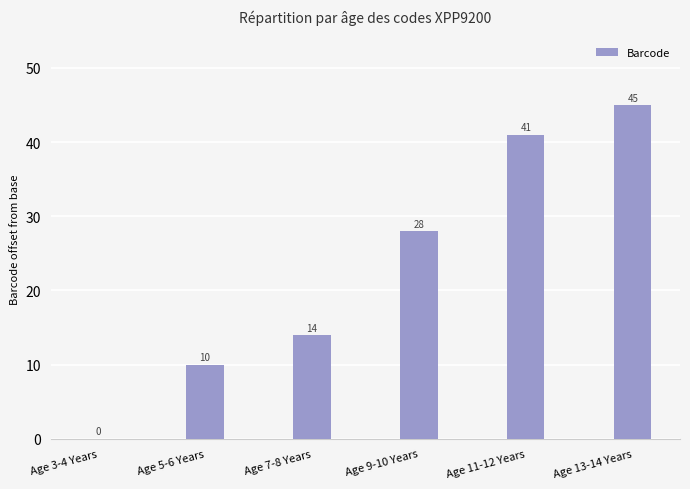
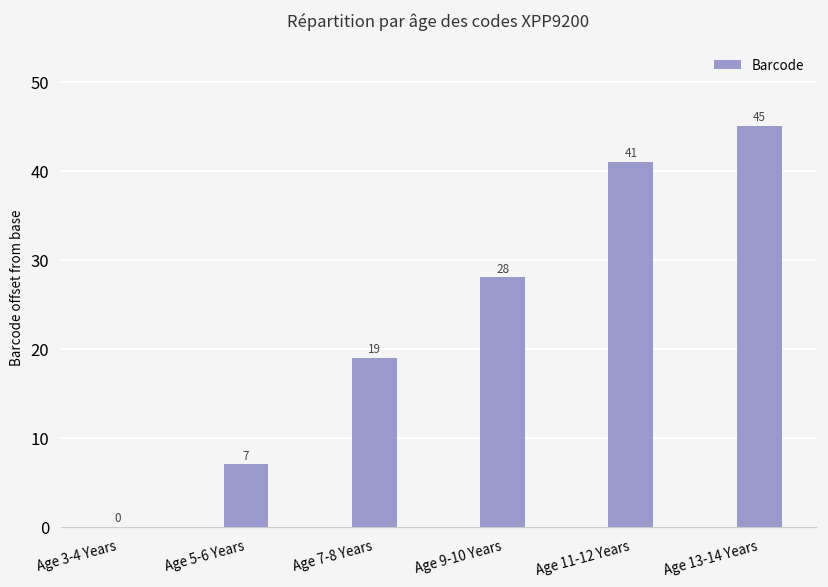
Age 5-6 Years: 10 -> 7
Age 7-8 Years: 14 -> 19
